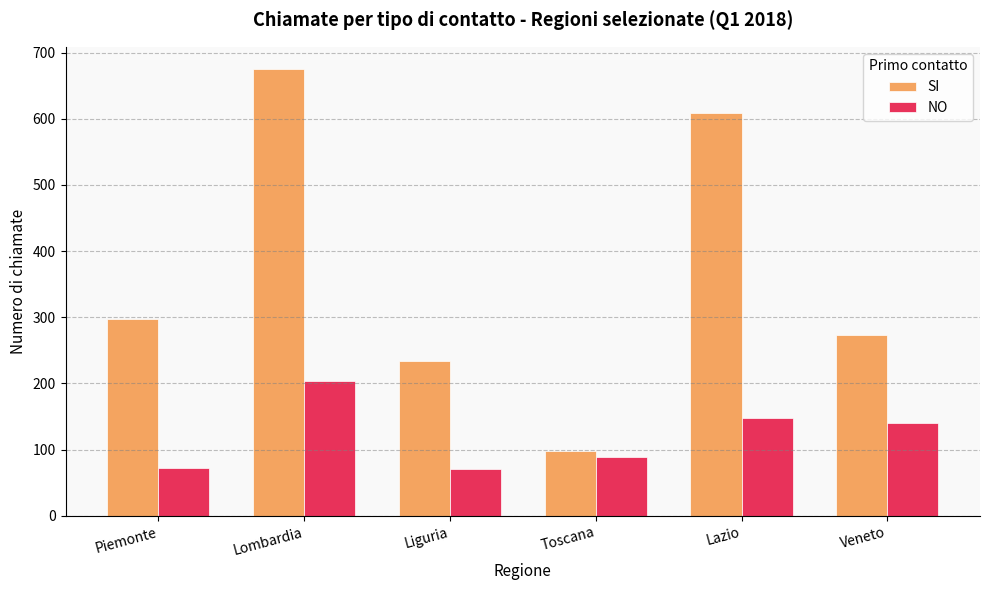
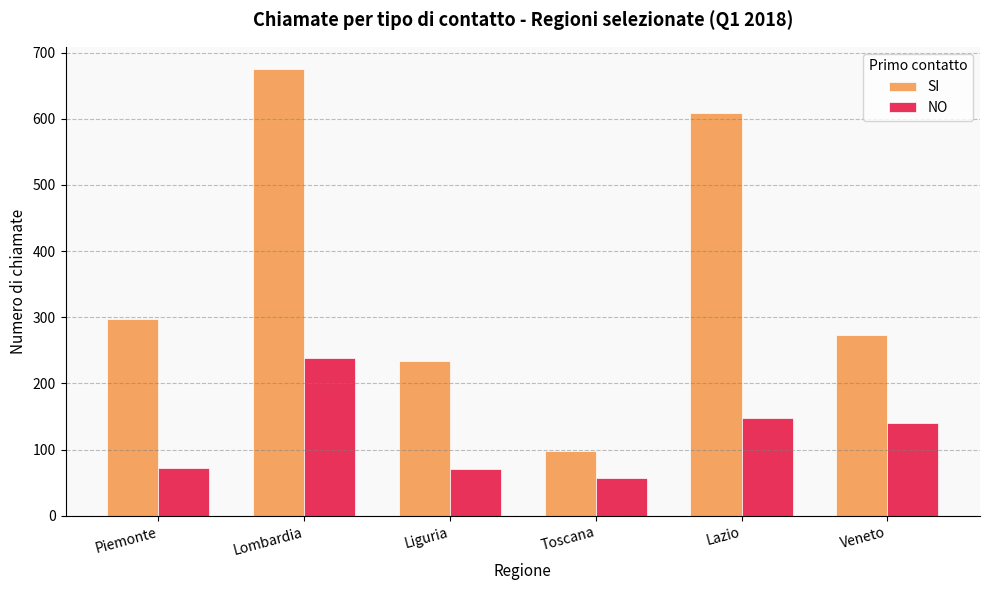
NO, Lombardia: 200 -> 240
NO, Toscana: 90 -> 60
